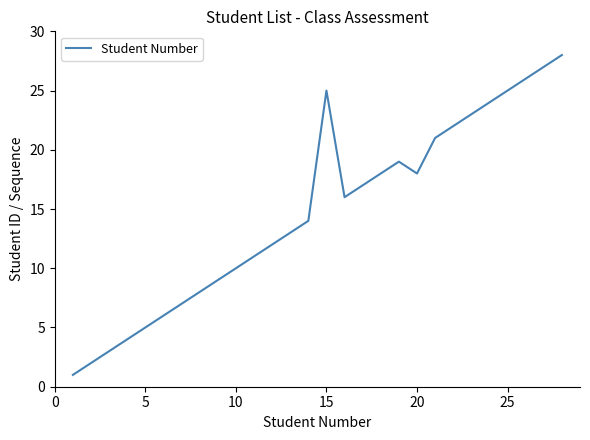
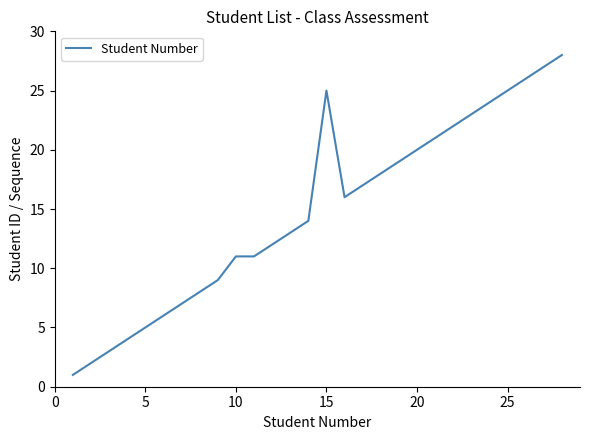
10: 10 -> 11
20: 18 -> 20
